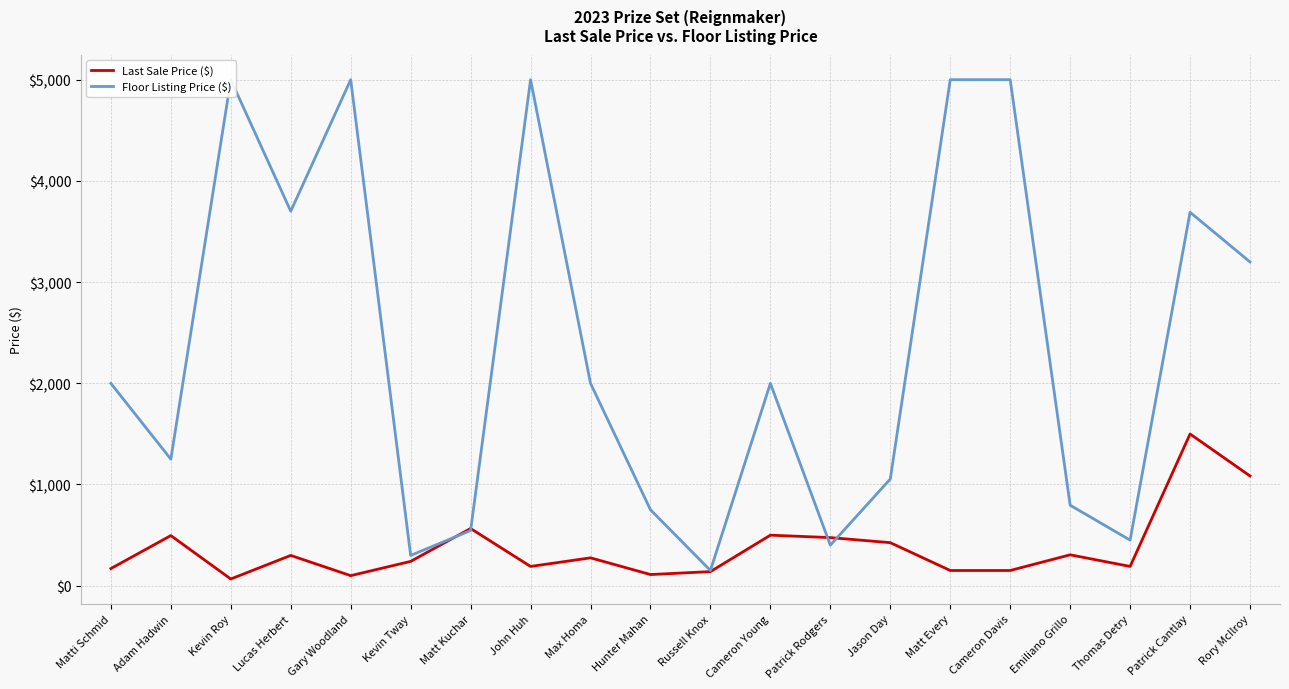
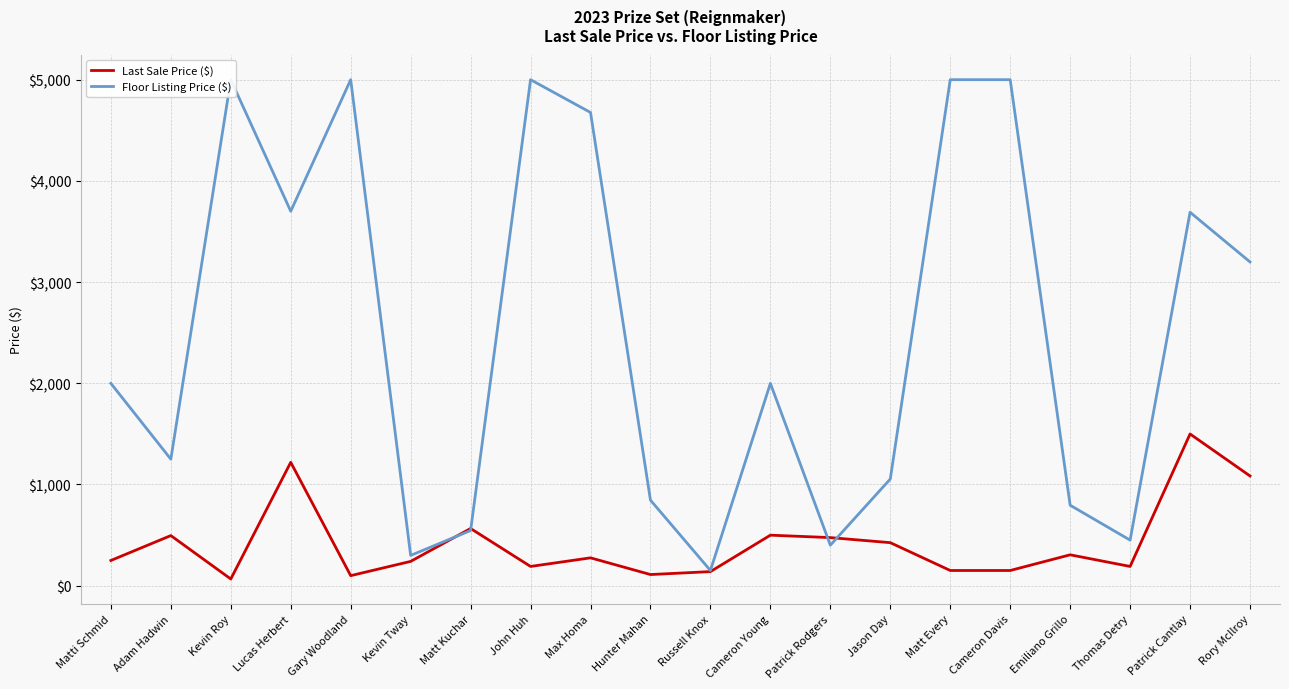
Last Sale Price ($), Matti Schmid: $170 -> $250
Last Sale Price ($), Lucas Herbert: $300 -> $1,220
Floor Listing Price ($), Max Homa: $2,000 -> $4,680
Floor Listing Price ($), Hunter Mahan: $750 -> $850
